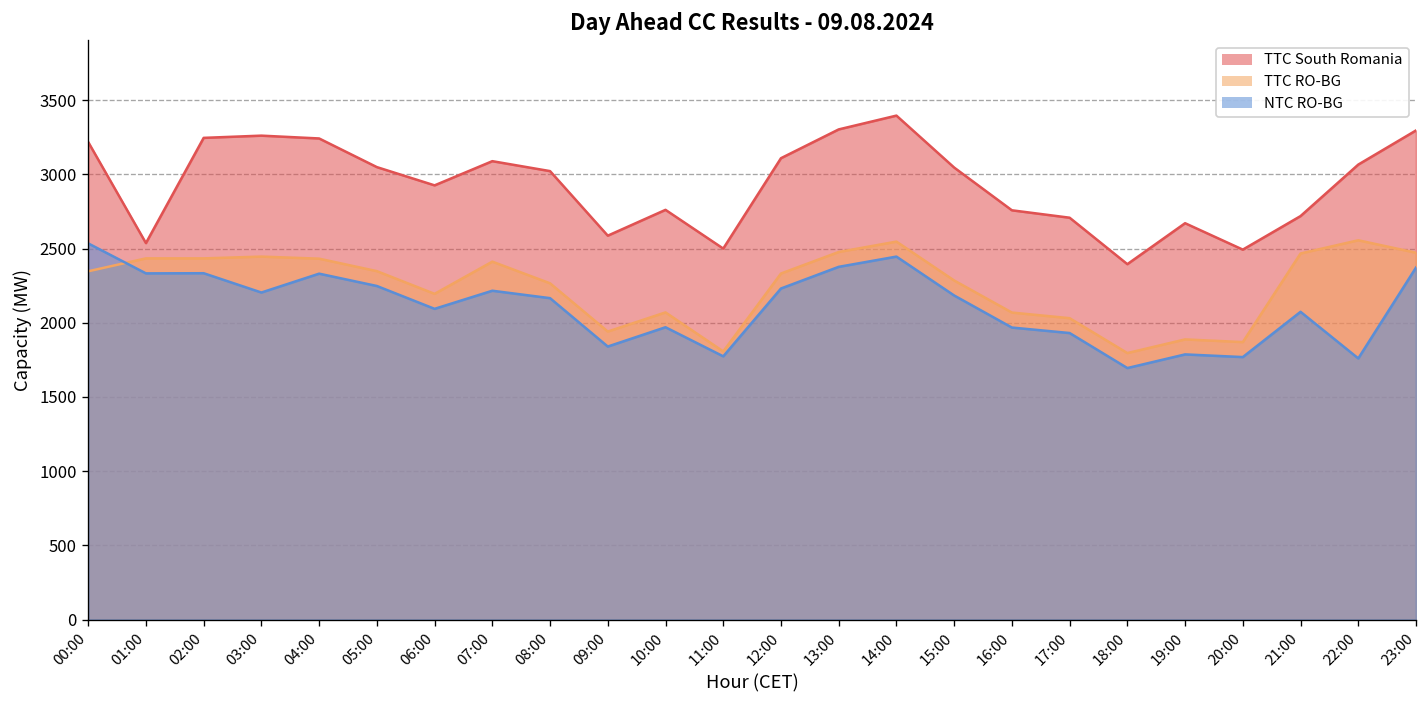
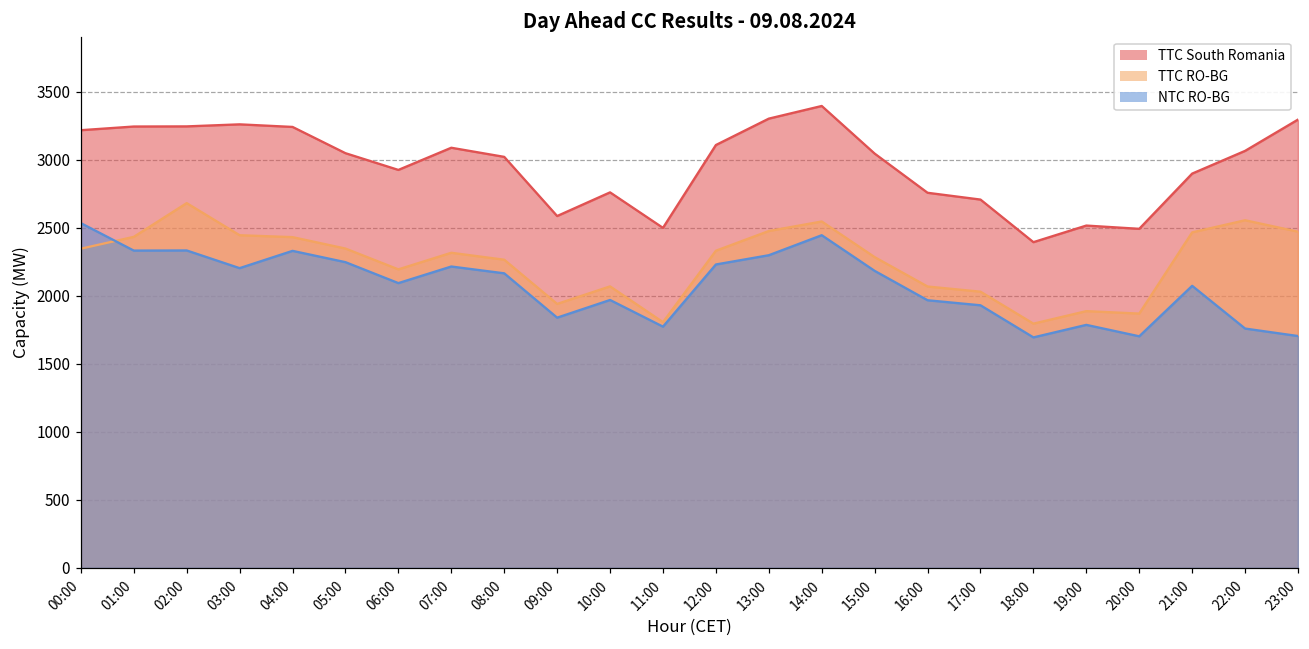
TTC South Romania, 01:00: 2540 -> 3250
TTC RO-BG, 02:00: 2430 -> 2680
TTC RO-BG, 07:00: 2410 -> 2320
NTC RO-BG, 13:00: 2380 -> 2300
TTC South Romania, 19:00: 2670 -> 2520
NTC RO-BG, 20:00: 1770 -> 1700
TTC South Romania, 21:00: 2720 -> 2900
NTC RO-BG, 23:00: 2370 -> 1710
